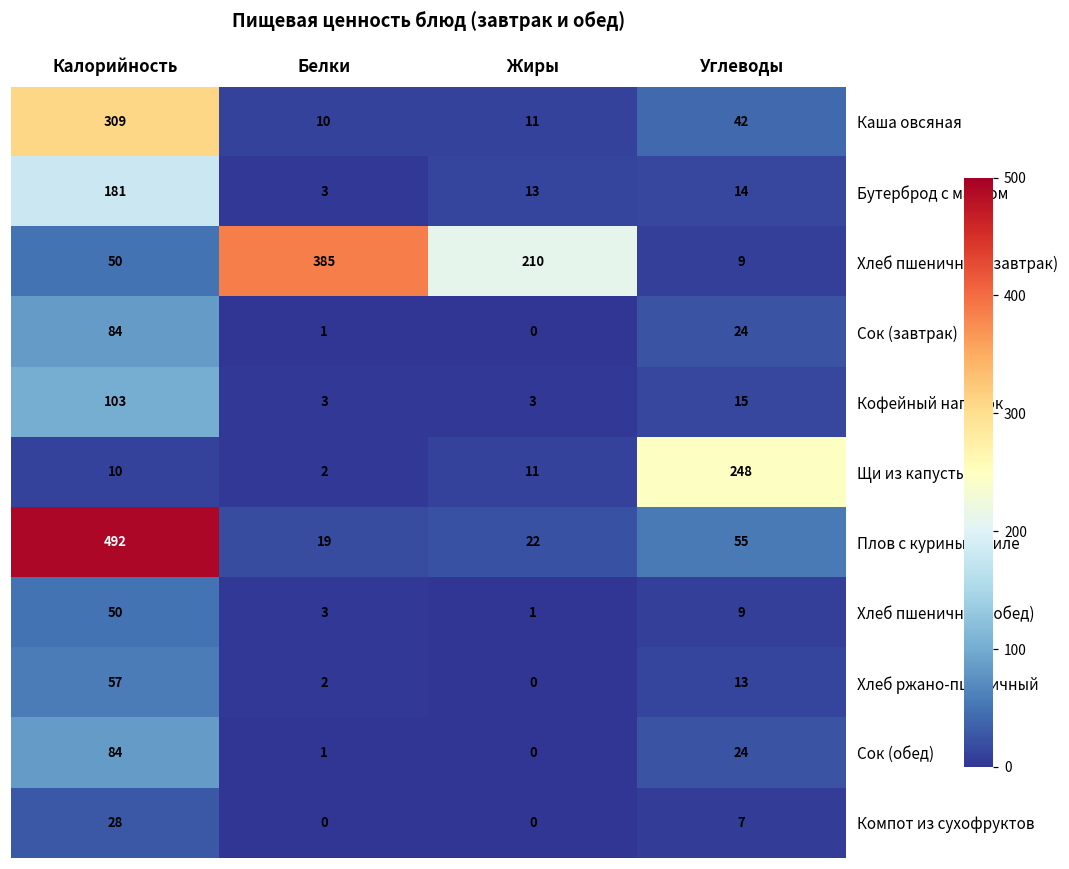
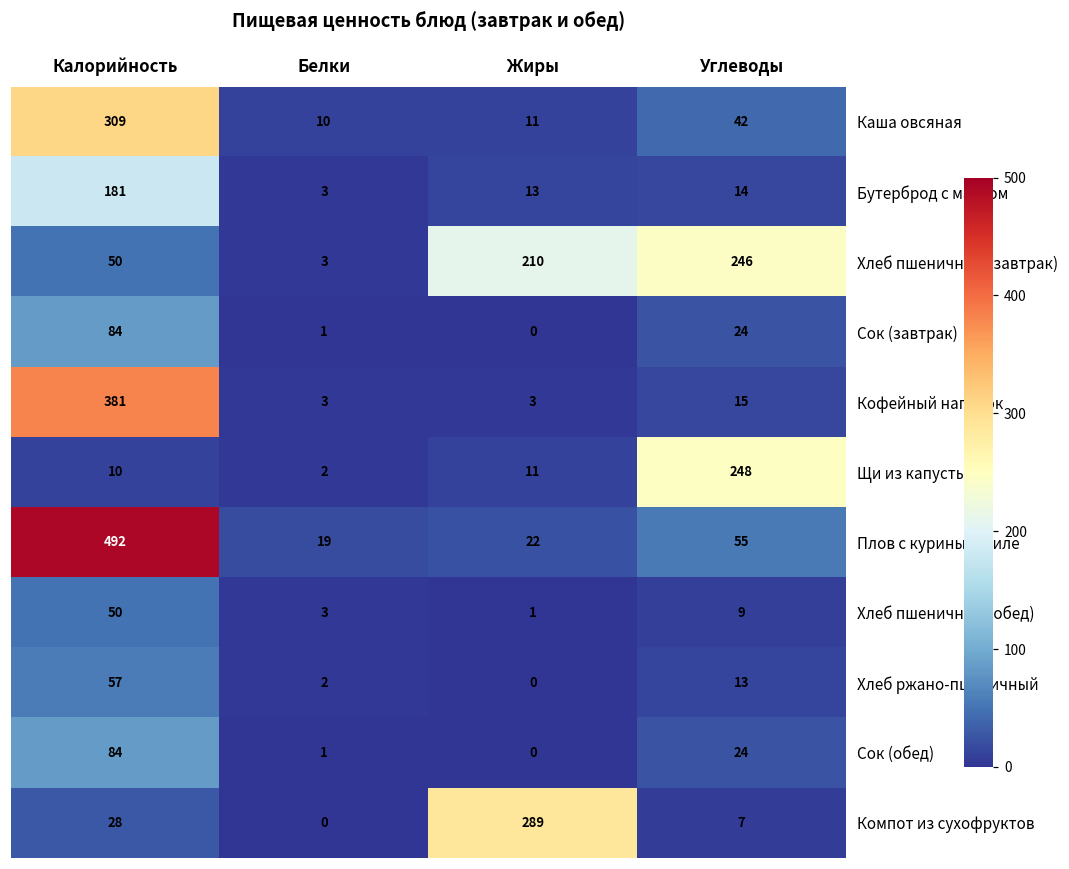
Хлеб пшеничный (завтрак), Белки: 385 -> 3
Хлеб пшеничный (завтрак), Углеводы: 9 -> 246
Кофейный напиток, Калорийность: 103 -> 381
Компот из сухофруктов, Жиры: 0 -> 289
